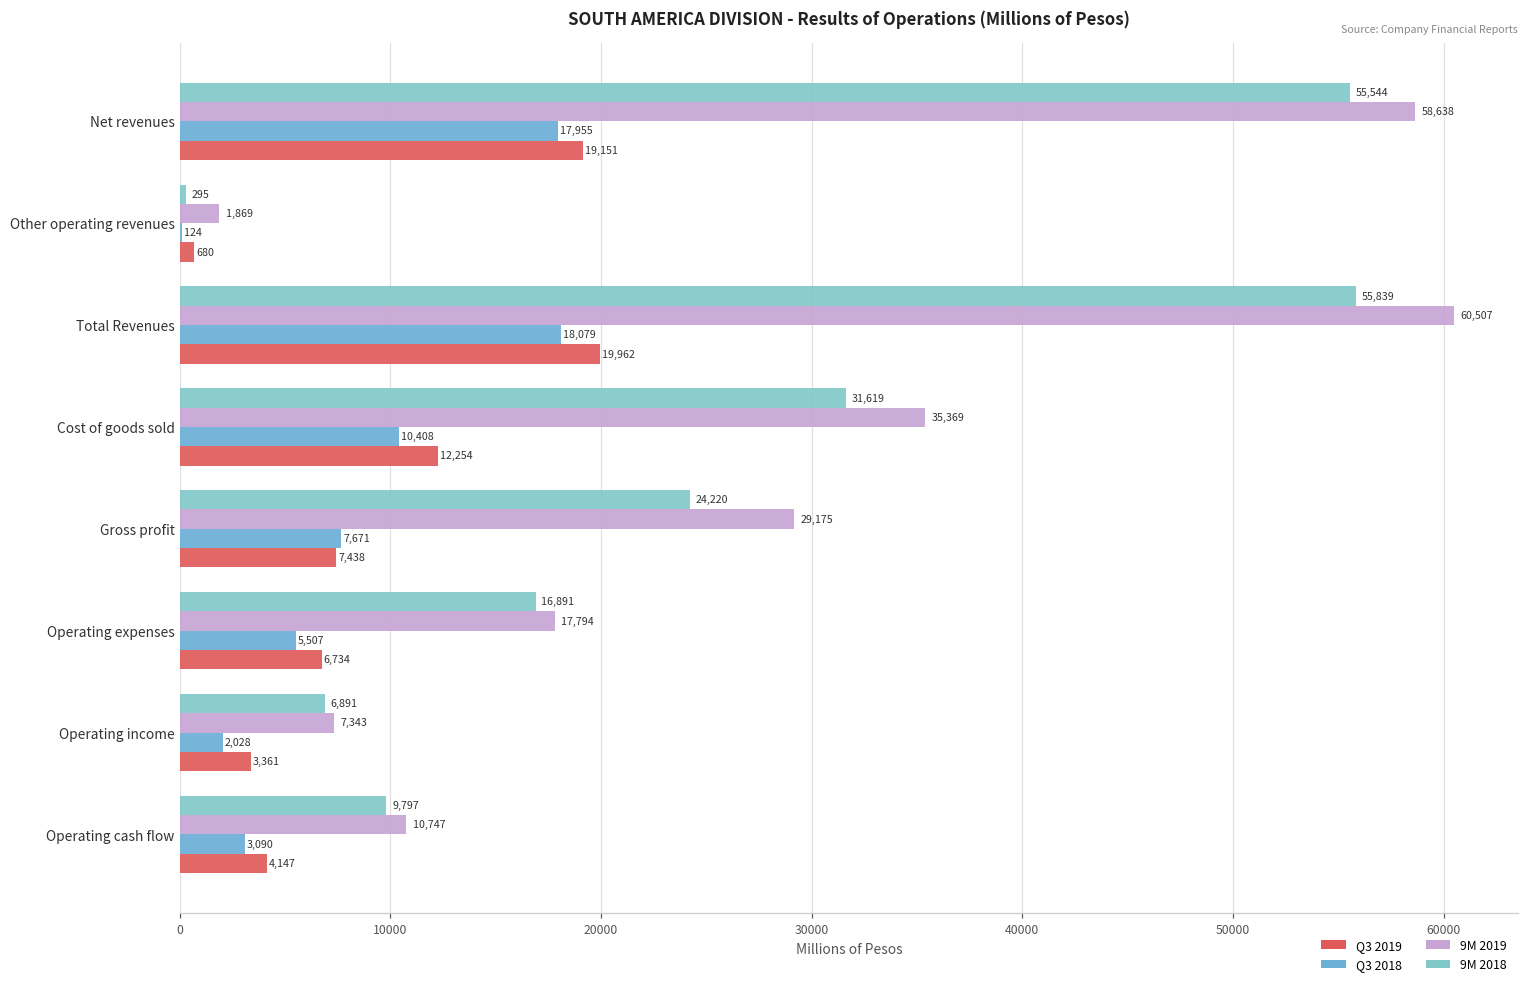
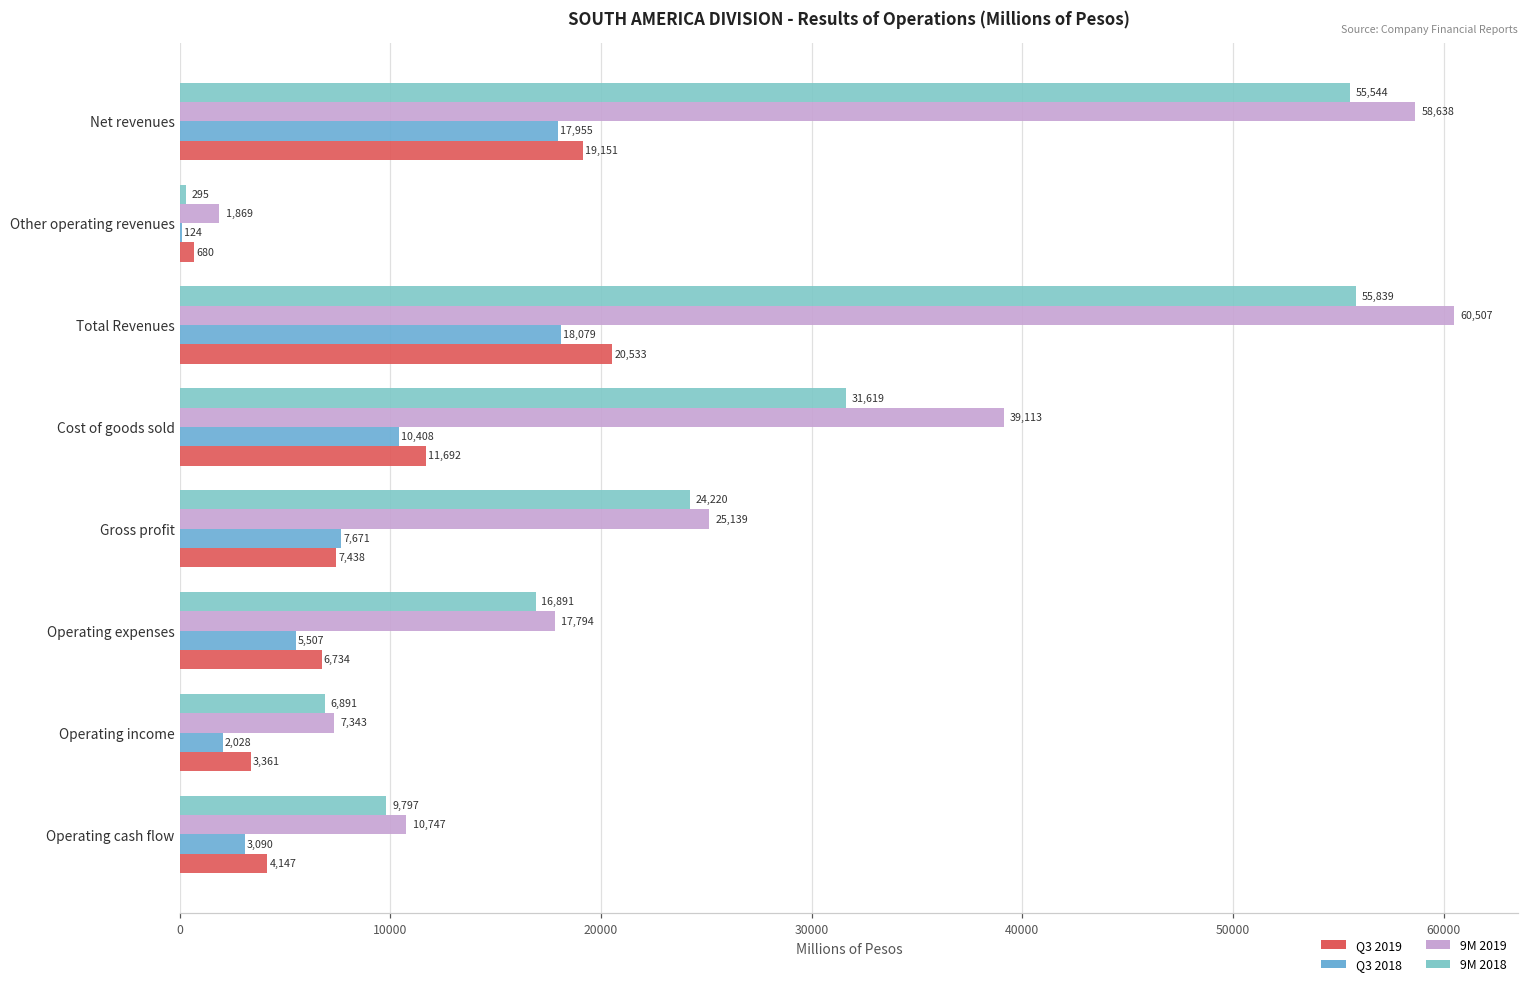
Q3 2019, Total Revenues: 19,962 -> 20,533
9M 2019, Cost of goods sold: 35,369 -> 39,113
Q3 2019, Cost of goods sold: 12,254 -> 11,692
9M 2019, Gross profit: 29,175 -> 25,139
